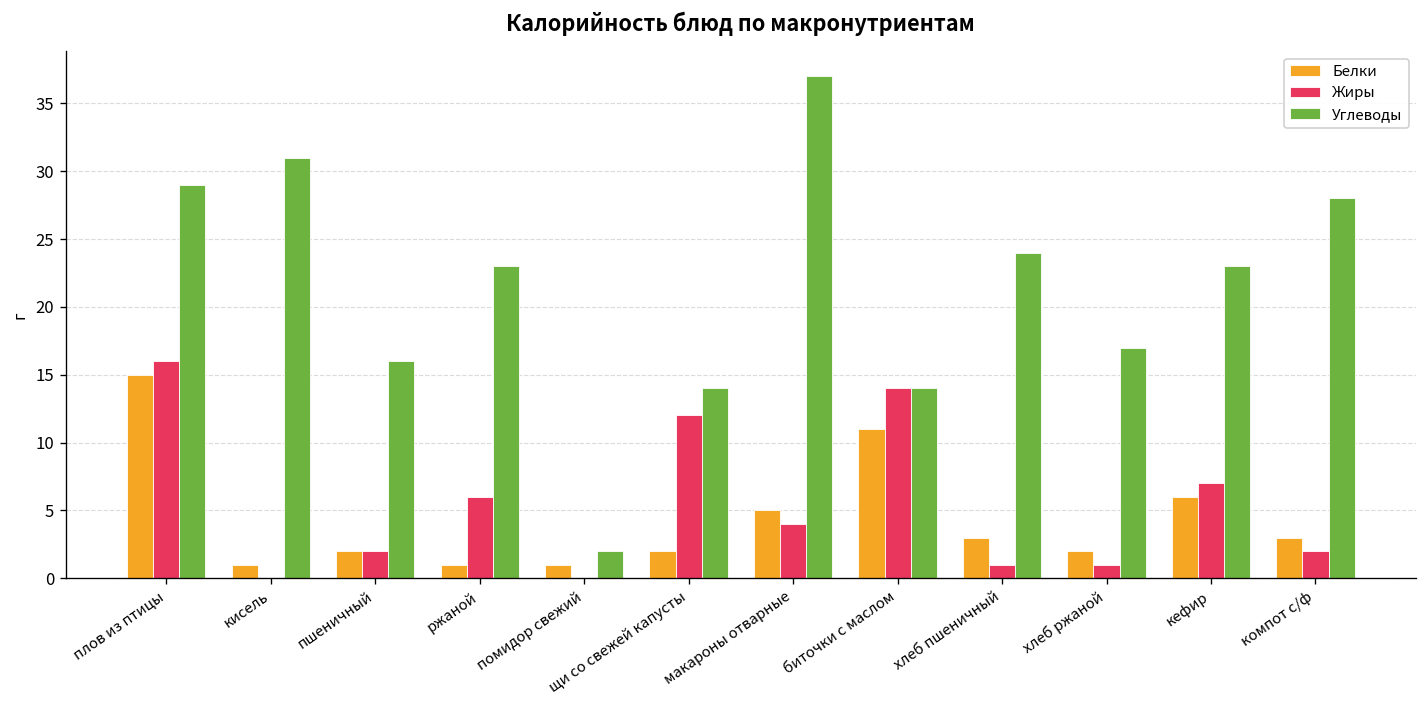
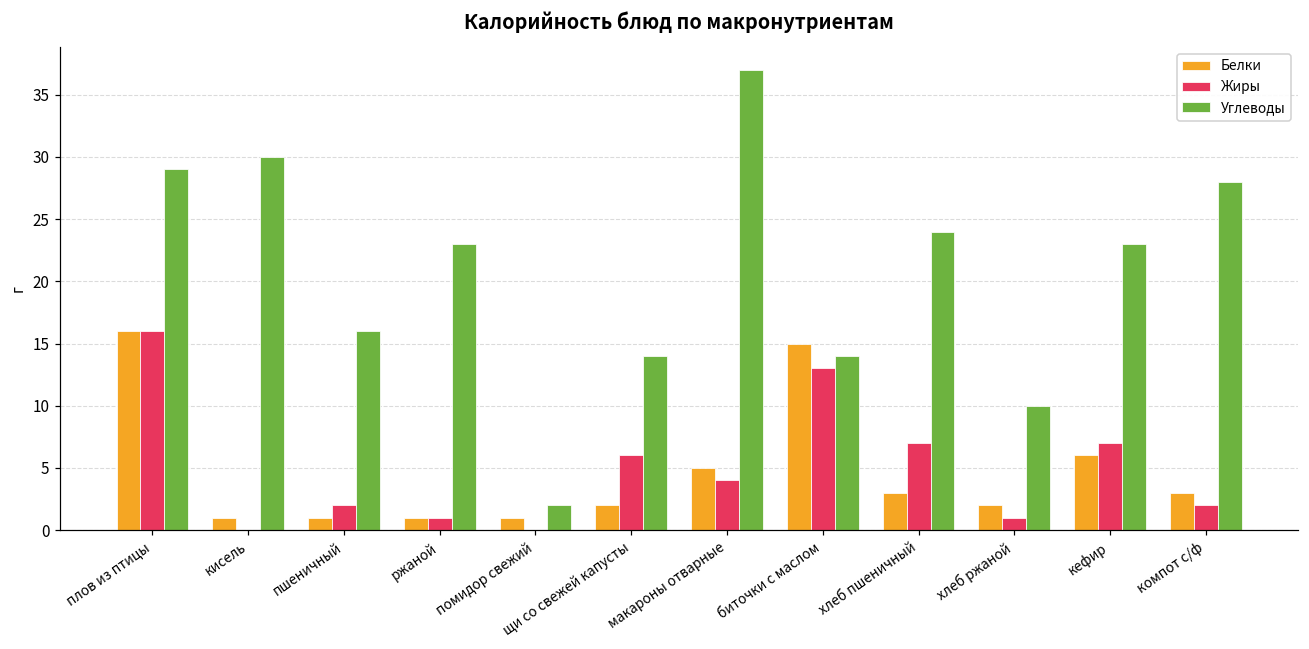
Белки, плов из птицы: 15 -> 16
Углеводы, кисель: 31 -> 30
Белки, пшеничный: 2 -> 1
Жиры, ржаной: 6 -> 1
Жиры, щи со свежей капусты: 12 -> 6
Белки, биточки с маслом: 11 -> 15
Жиры, биточки с маслом: 14 -> 13
Жиры, хлеб пшеничный: 1 -> 7
Углеводы, хлеб ржаной: 17 -> 10
